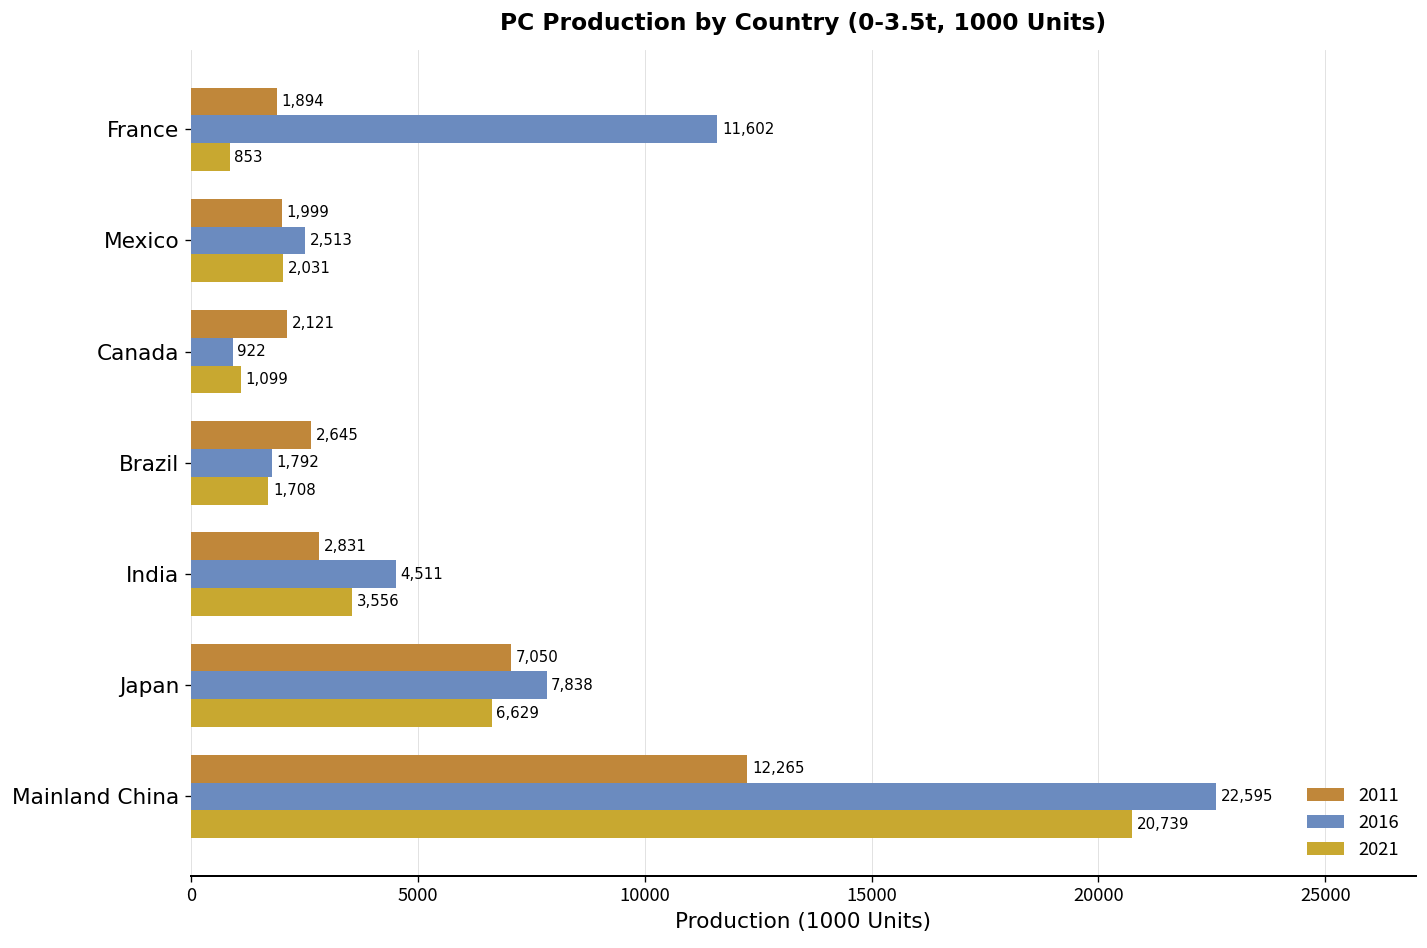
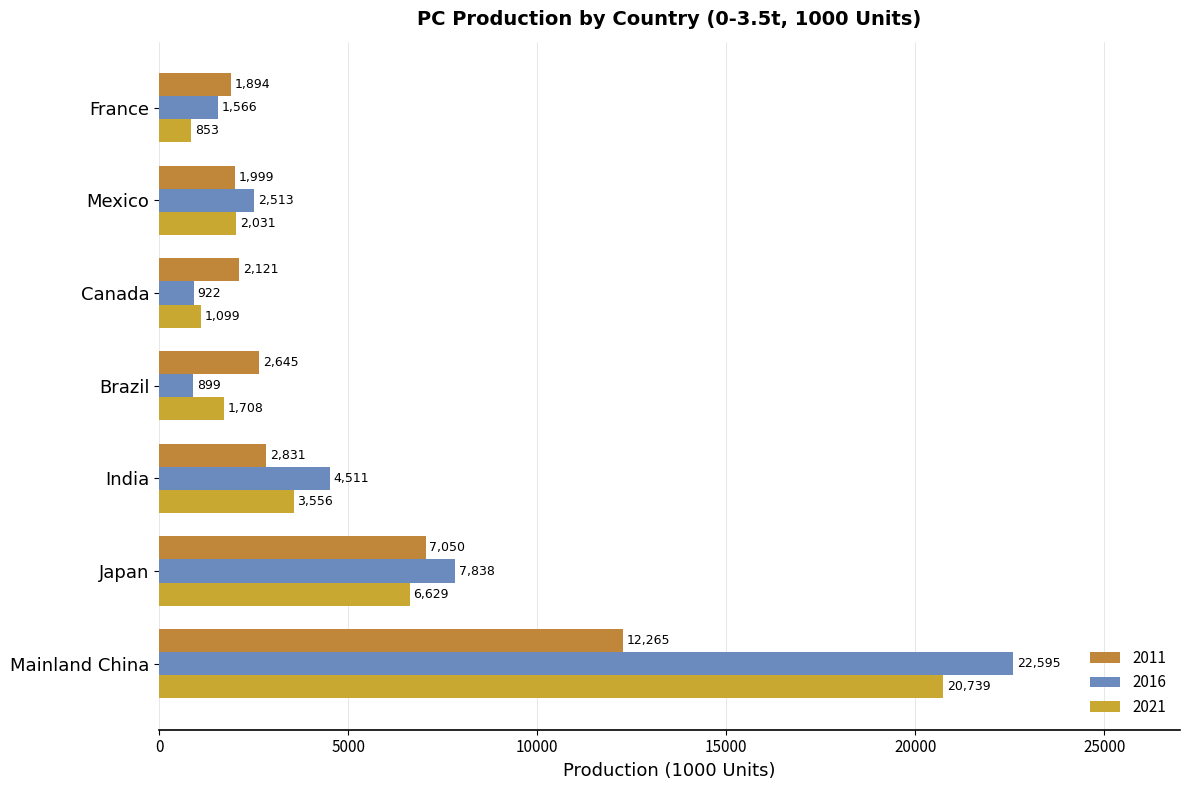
2016, France: 11,602 -> 1,566
2016, Brazil: 1,792 -> 899
